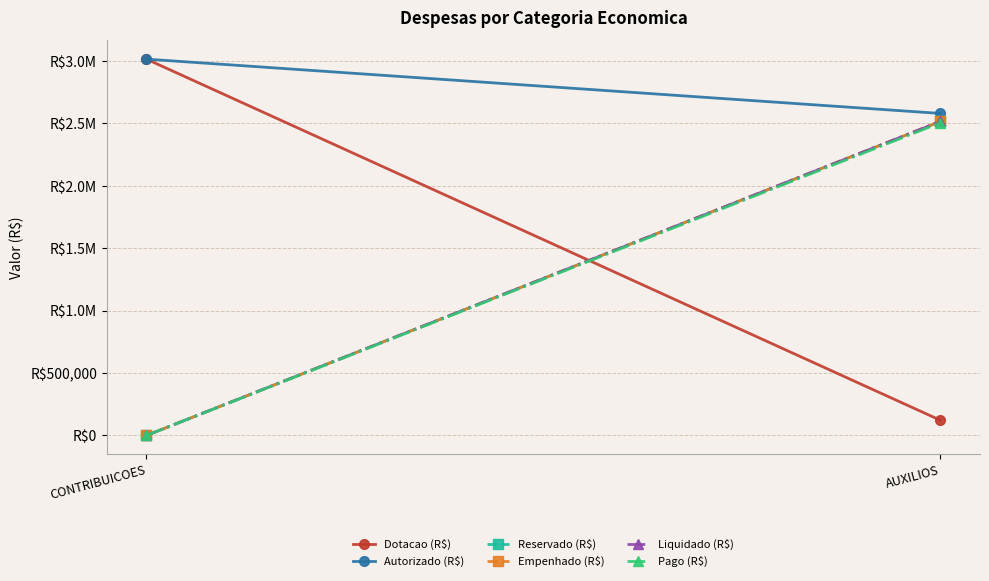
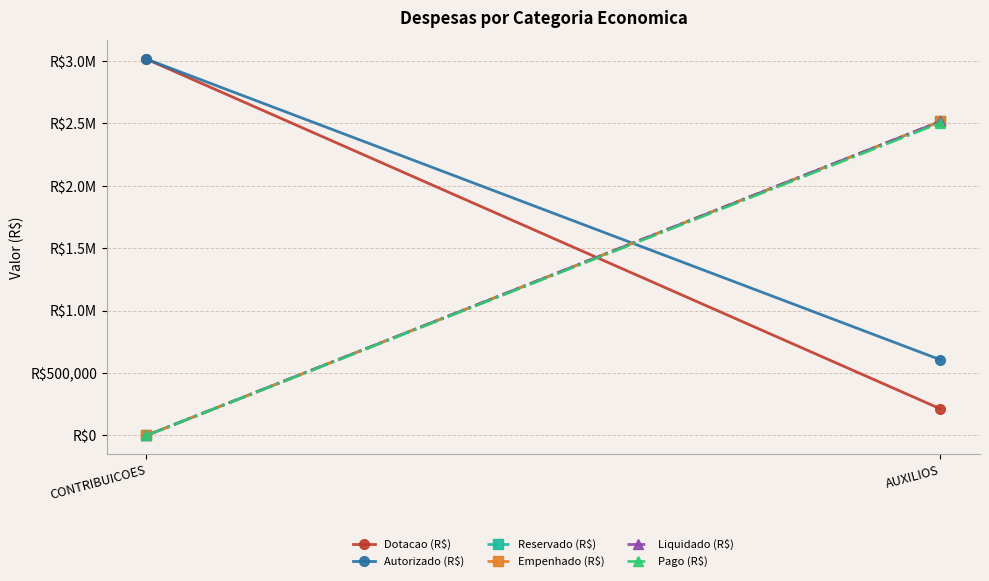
Dotacao (R$), AUXILIOS: R$120,000 -> R$210,000
Autorizado (R$), AUXILIOS: R$2,580,000 -> R$610,000
